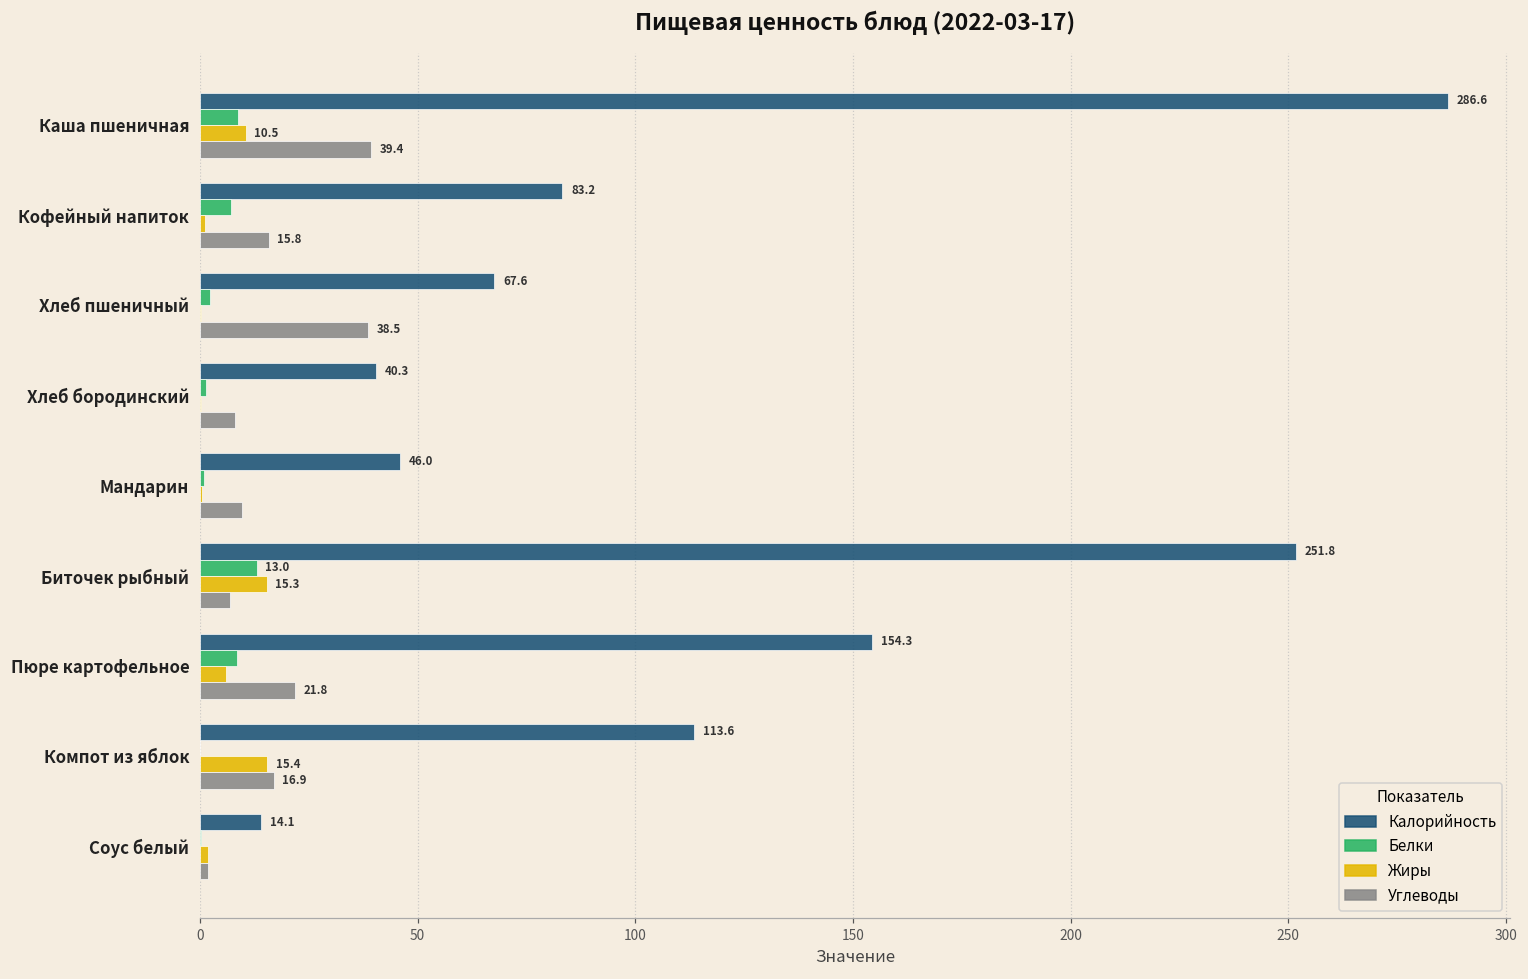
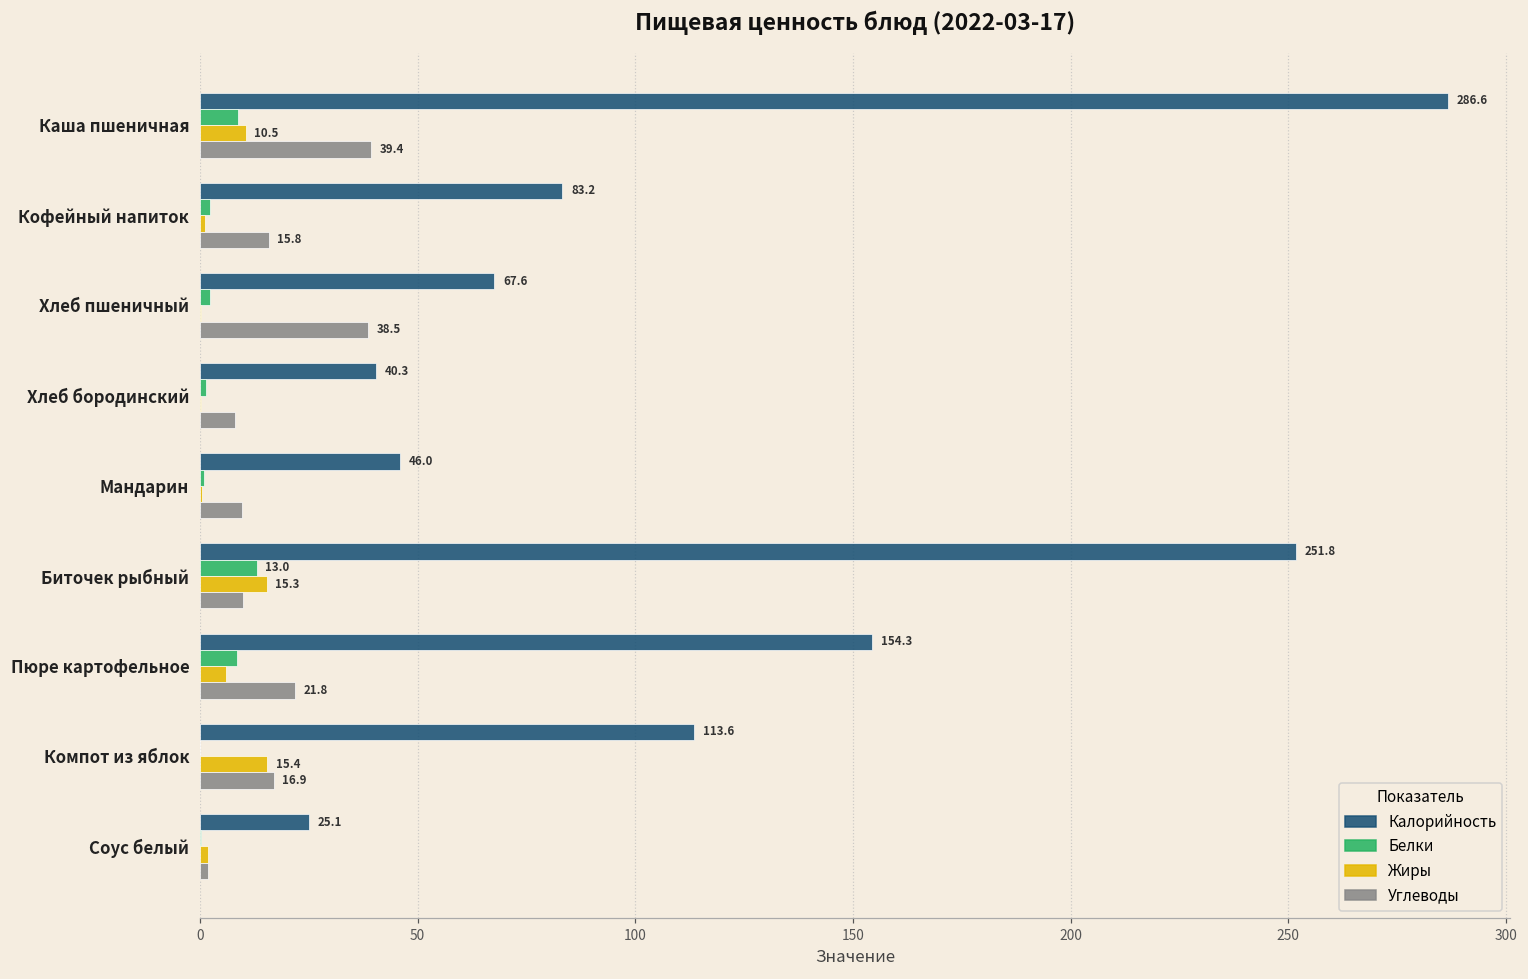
Белки, Кофейный напиток: 7 -> 2
Углеводы, Биточек рыбный: 7 -> 10
Калорийность, Соус белый: 14.1 -> 25.1
